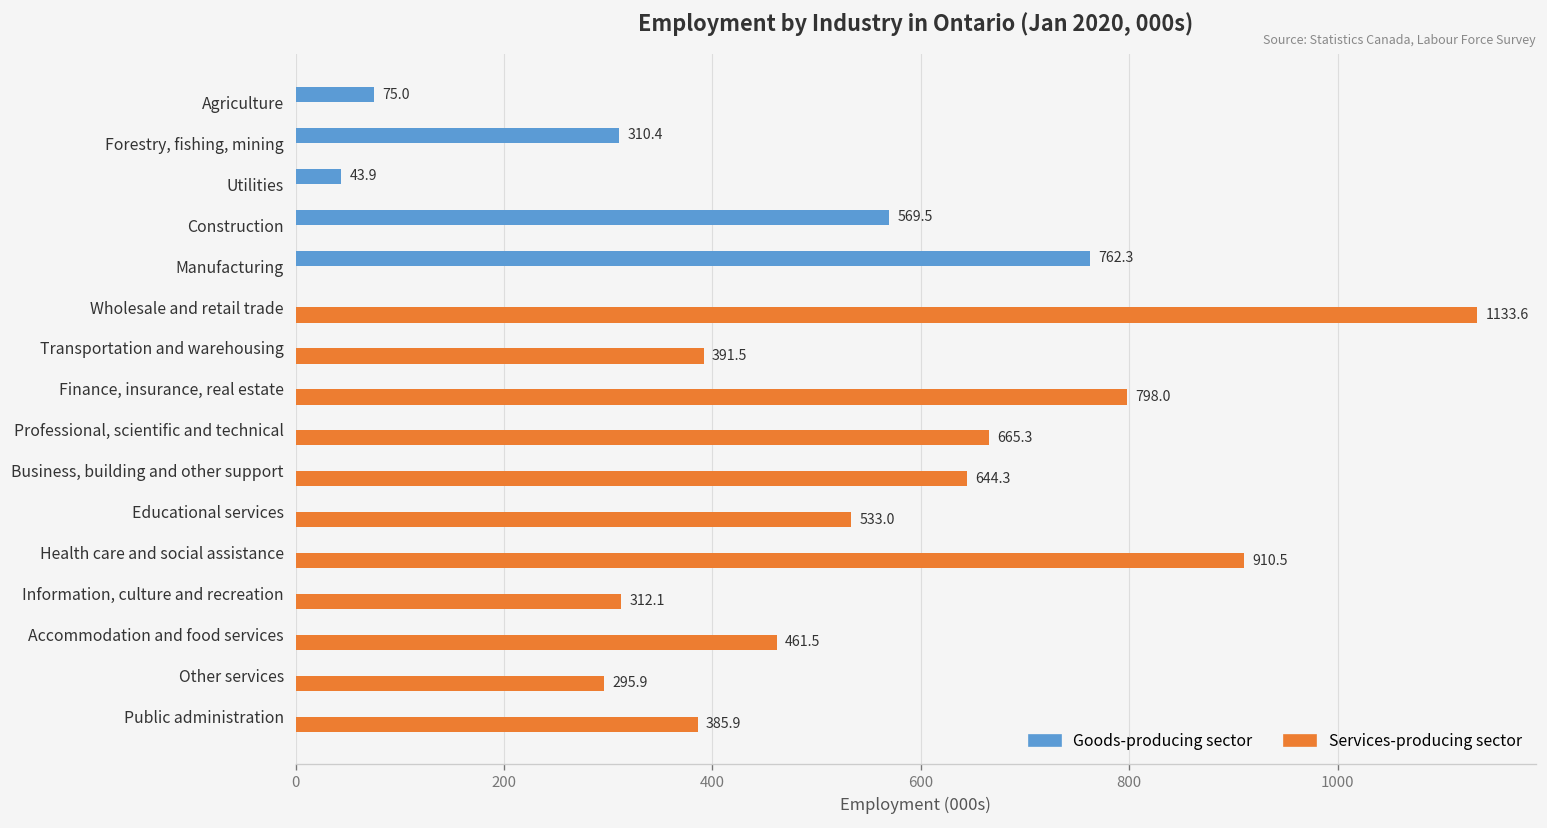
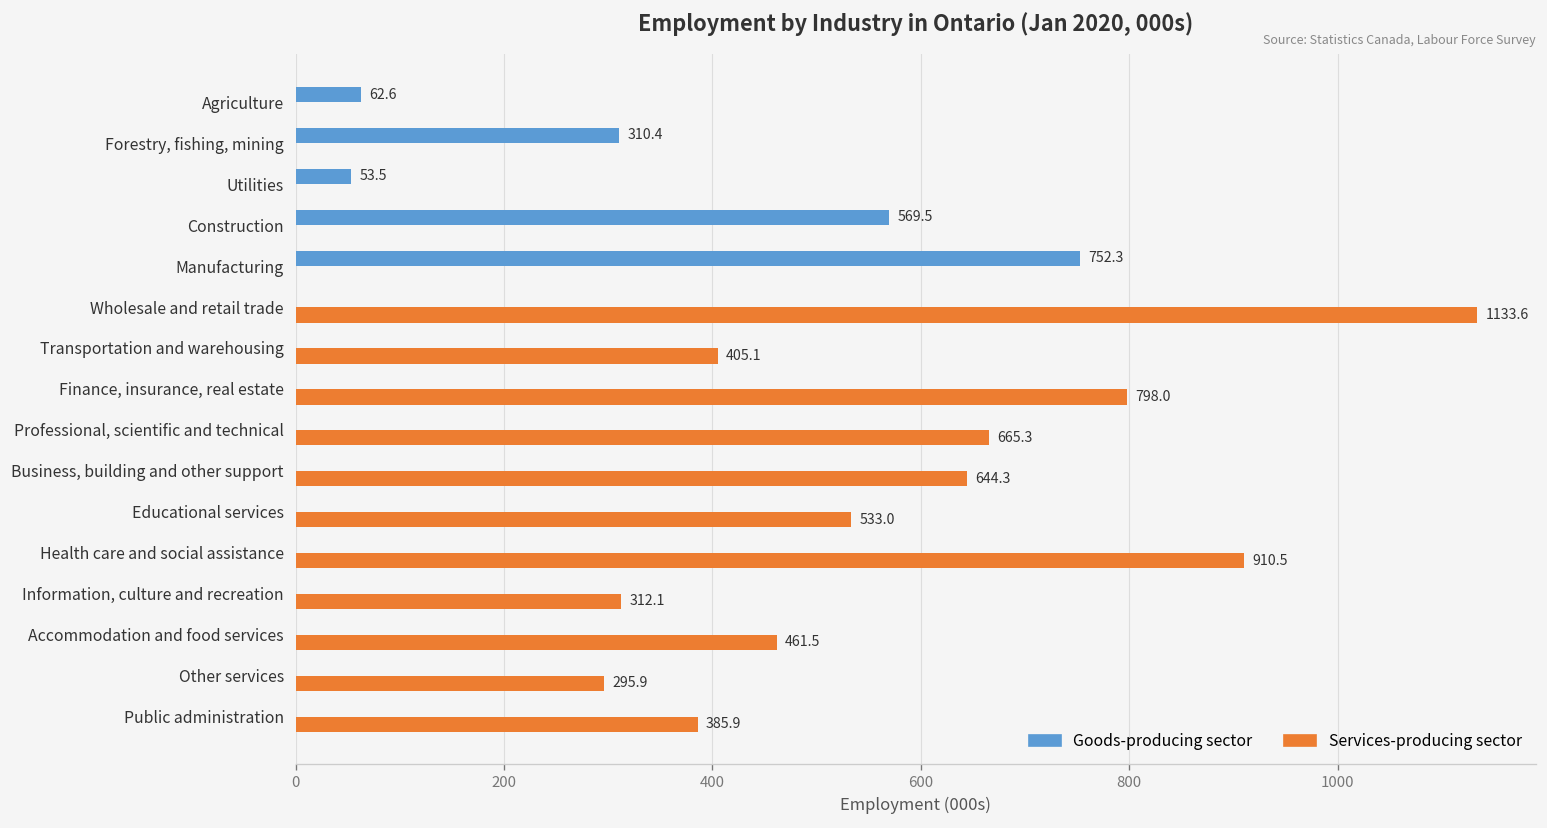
Goods-producing sector, Agriculture: 75.0 -> 62.6
Goods-producing sector, Utilities: 43.9 -> 53.5
Goods-producing sector, Manufacturing: 762.3 -> 752.3
Services-producing sector, Transportation and warehousing: 391.5 -> 405.1
